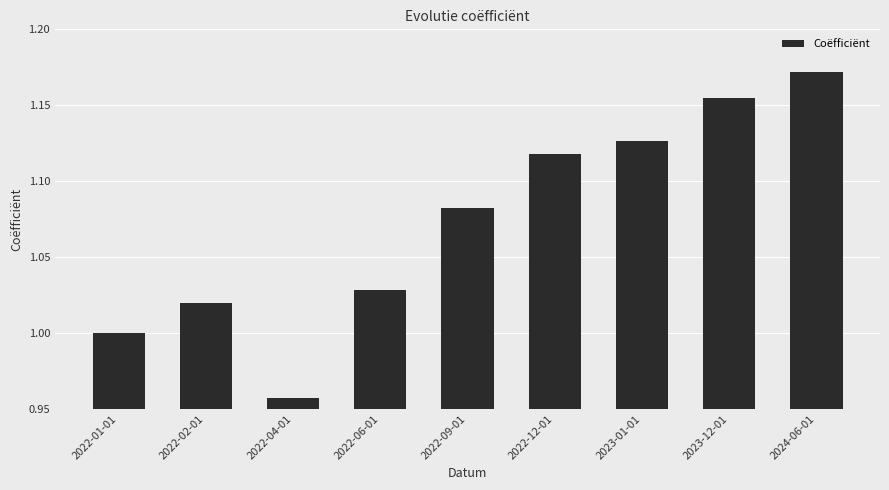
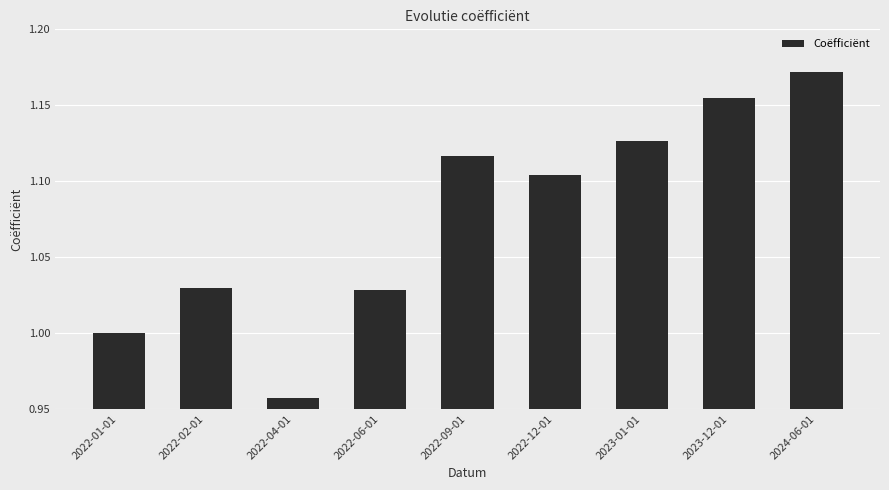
2022-02-01: 1.02 -> 1.03
2022-09-01: 1.082 -> 1.117
2022-12-01: 1.118 -> 1.104
